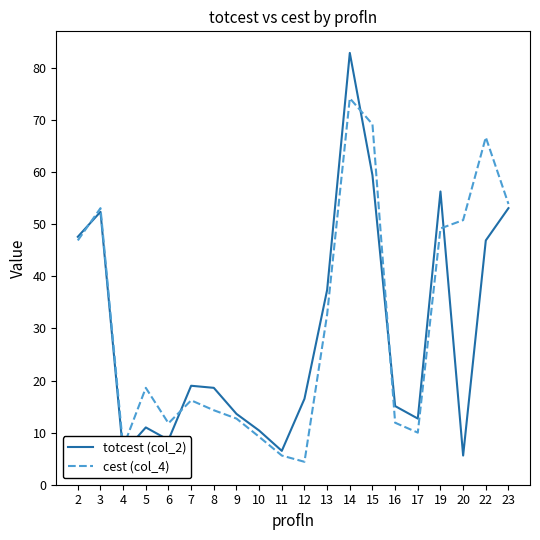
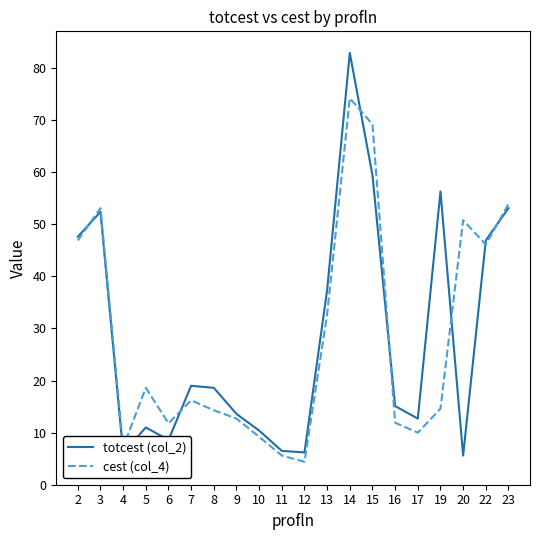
totcest (col_2), 12: 17 -> 6
cest (col_4), 19: 49 -> 15
cest (col_4), 22: 67 -> 46
